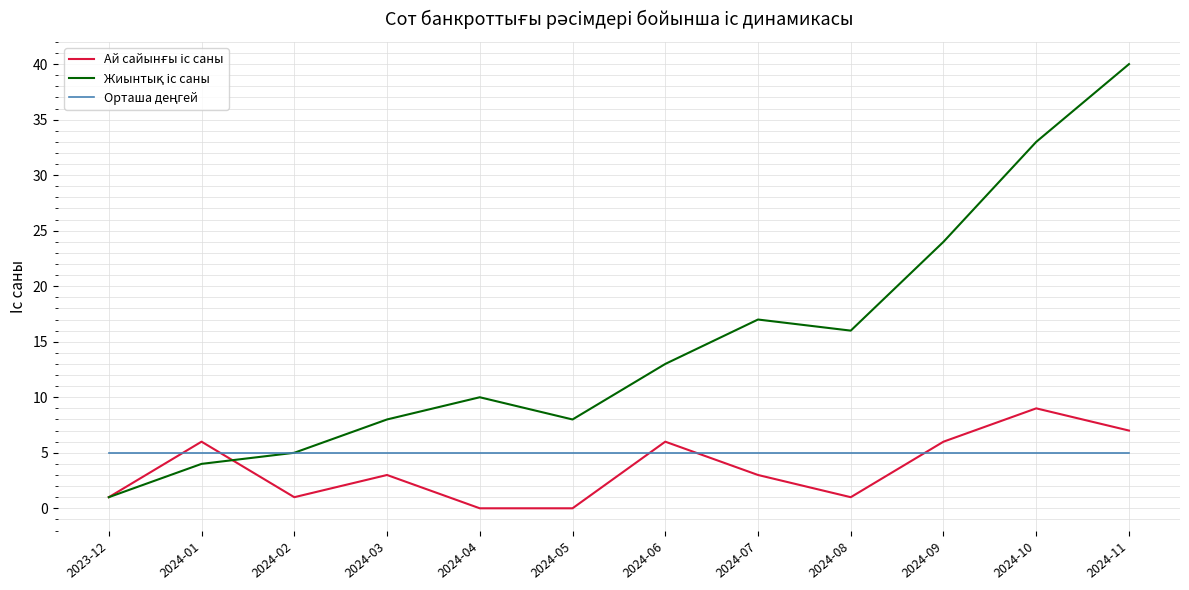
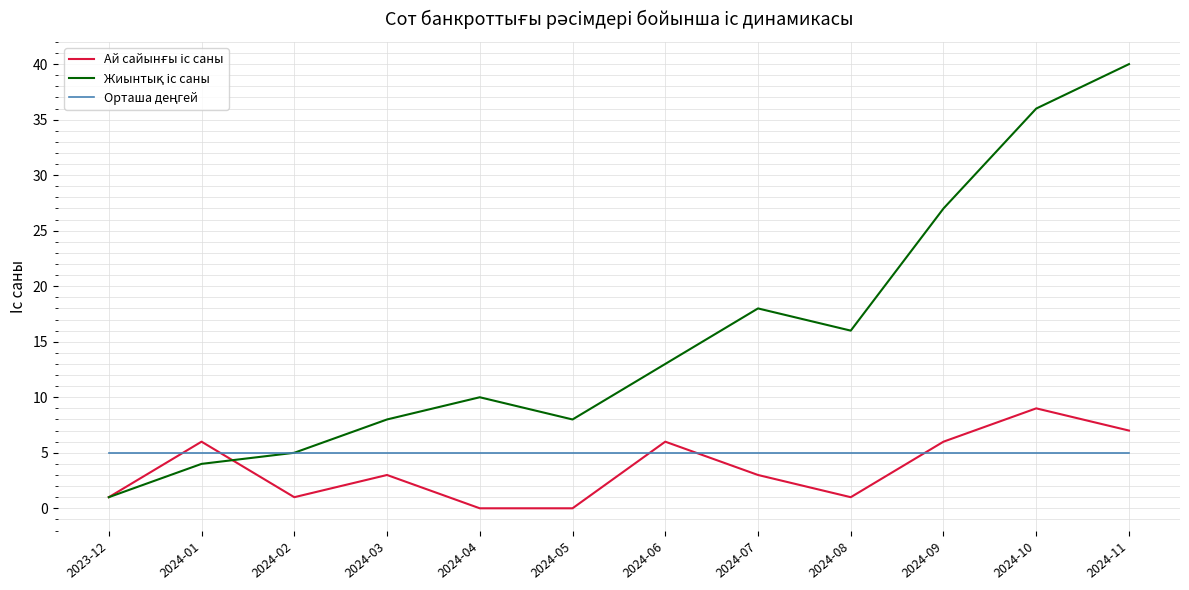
Жиынтық іс саны, 2024-07: 17 -> 18
Жиынтық іс саны, 2024-09: 24 -> 27
Жиынтық іс саны, 2024-10: 33 -> 36
